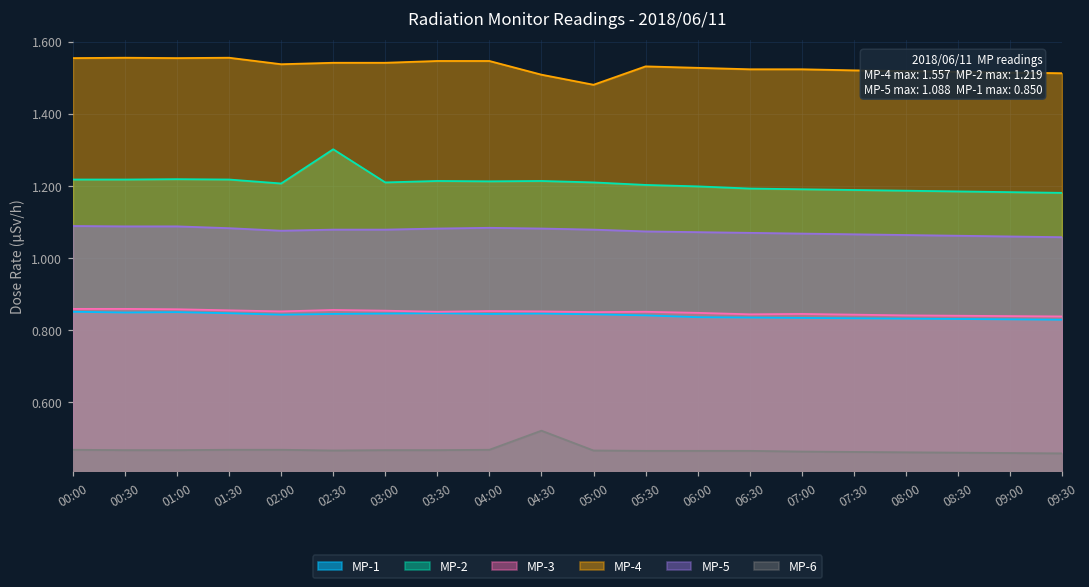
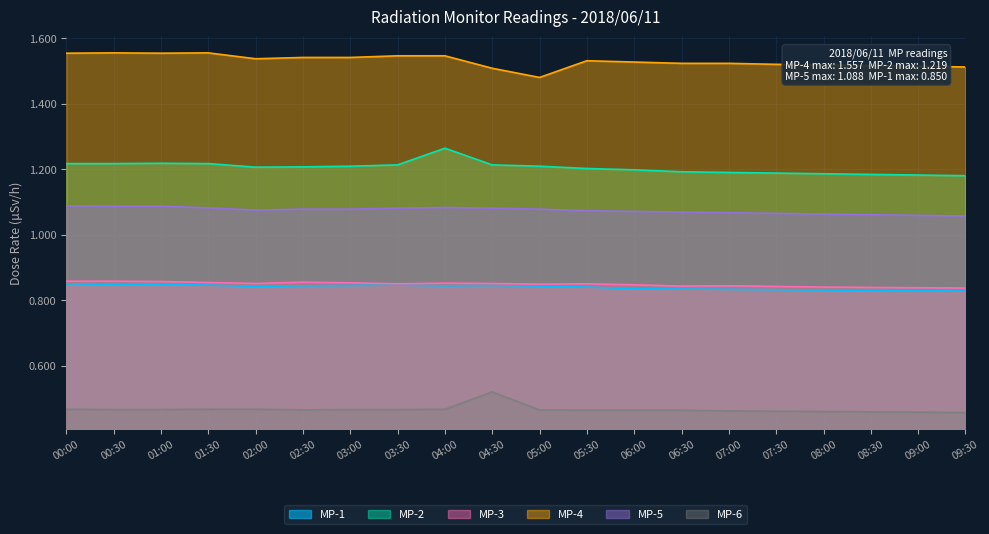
MP-2, 02:30: 1.30 -> 1.21
MP-2, 04:00: 1.21 -> 1.26
